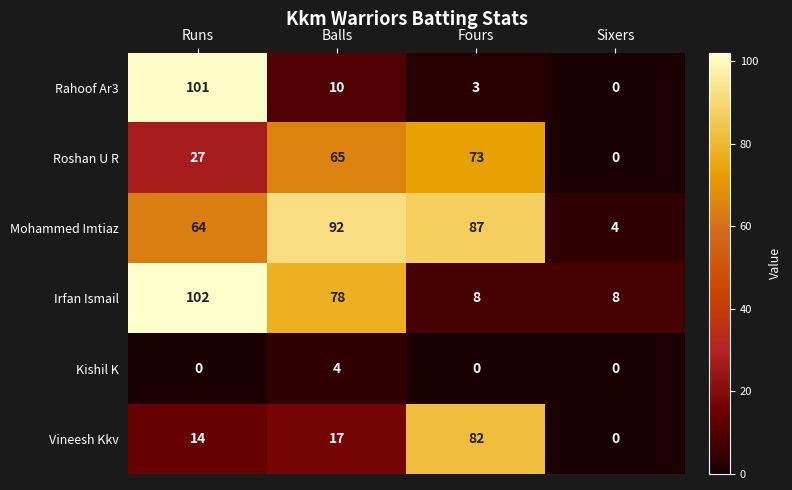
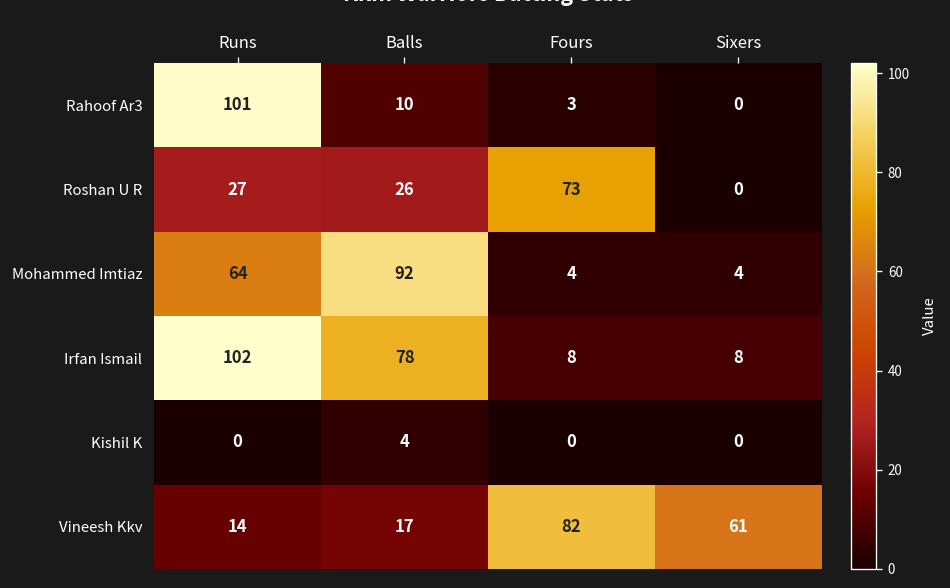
Roshan U R, Balls: 65 -> 26
Mohammed Imtiaz, Fours: 87 -> 4
Vineesh Kkv, Sixers: 0 -> 61
